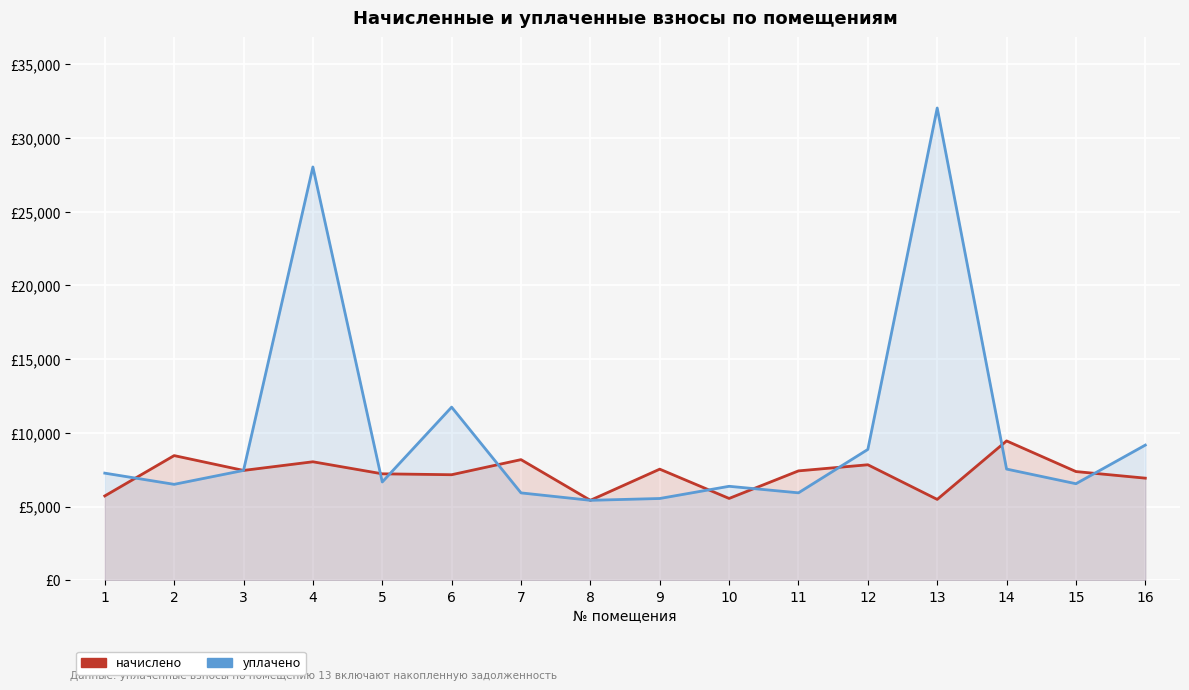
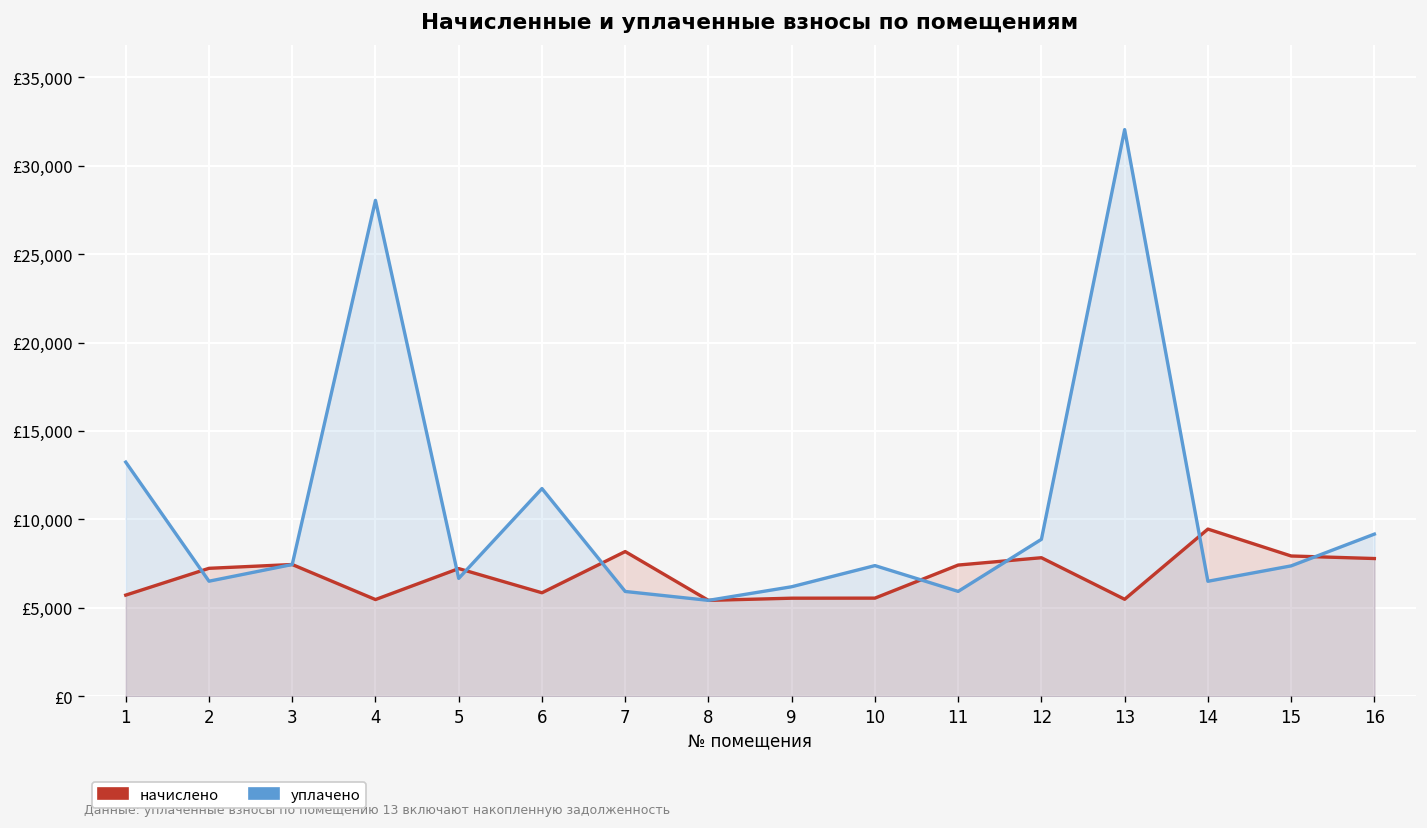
уплачено, 1: £7,300 -> £13,200
начислено, 2: £8,500 -> £7,200
начислено, 4: £8,000 -> £5,500
начислено, 6: £7,200 -> £5,900
начислено, 9: £7,500 -> £5,500
уплачено, 9: £5,500 -> £6,200
уплачено, 10: £6,400 -> £7,400
уплачено, 14: £7,500 -> £6,500
начислено, 15: £7,400 -> £7,900
уплачено, 15: £6,500 -> £7,400
начислено, 16: £6,900 -> £7,800
